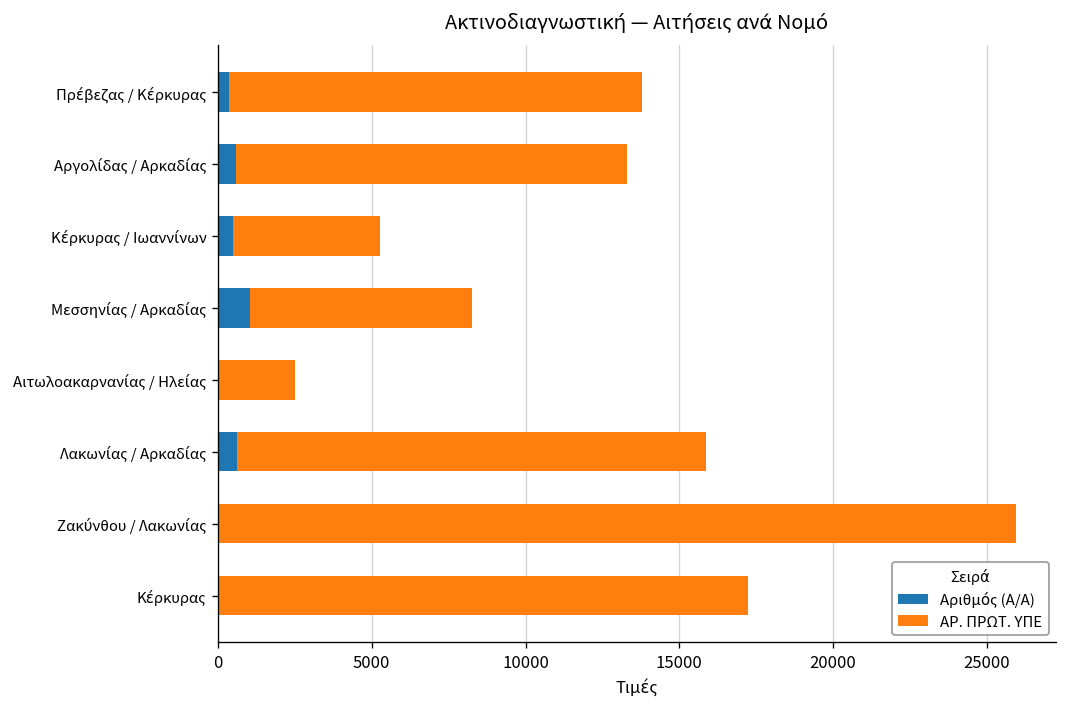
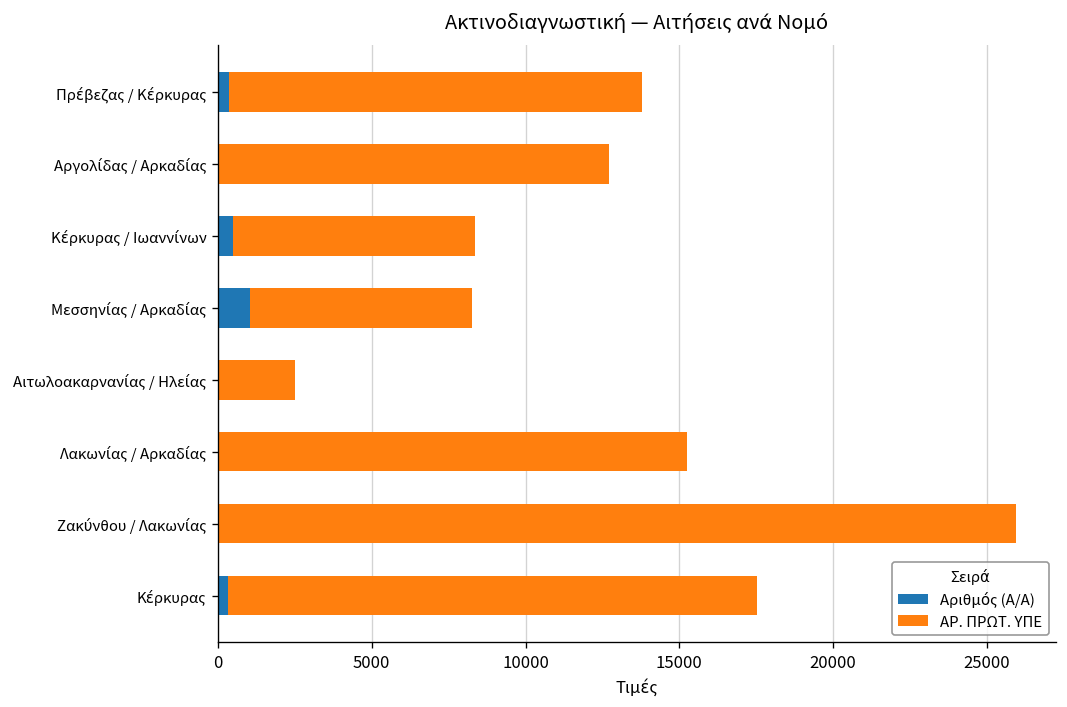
Αριθμός (Α/Α), Αργολίδας / Αρκαδίας: 600 -> 0
ΑΡ. ΠΡΩΤ. ΥΠΕ, Κέρκυρας / Ιωαννίνων: 4800 -> 7900
Αριθμός (Α/Α), Λακωνίας / Αρκαδίας: 600 -> 0
Αριθμός (Α/Α), Κέρκυρας: 0 -> 300
